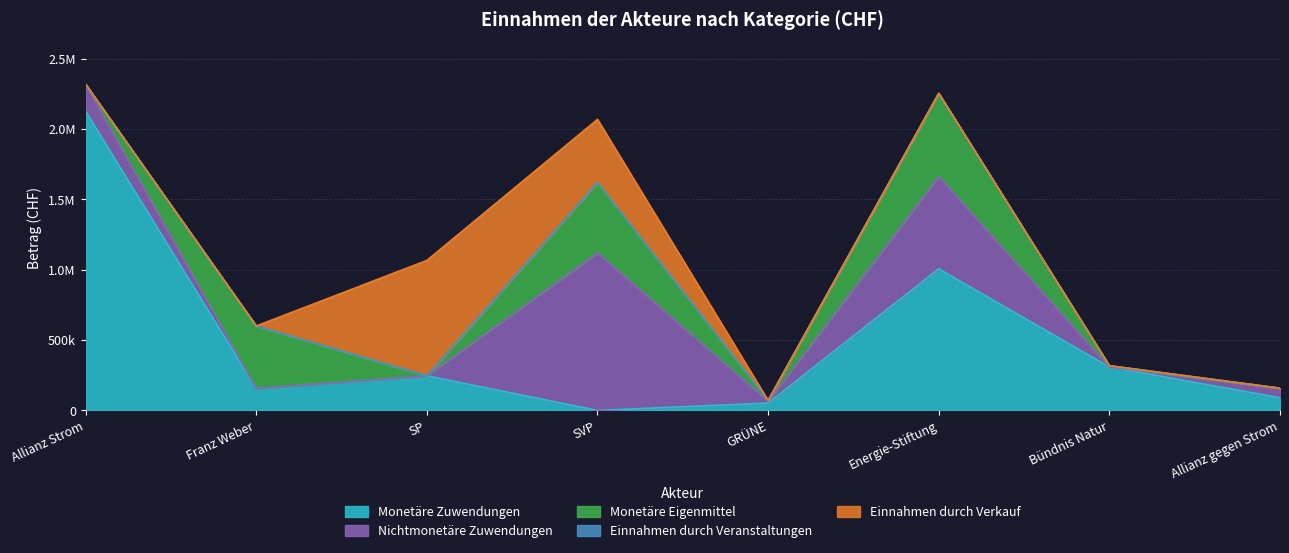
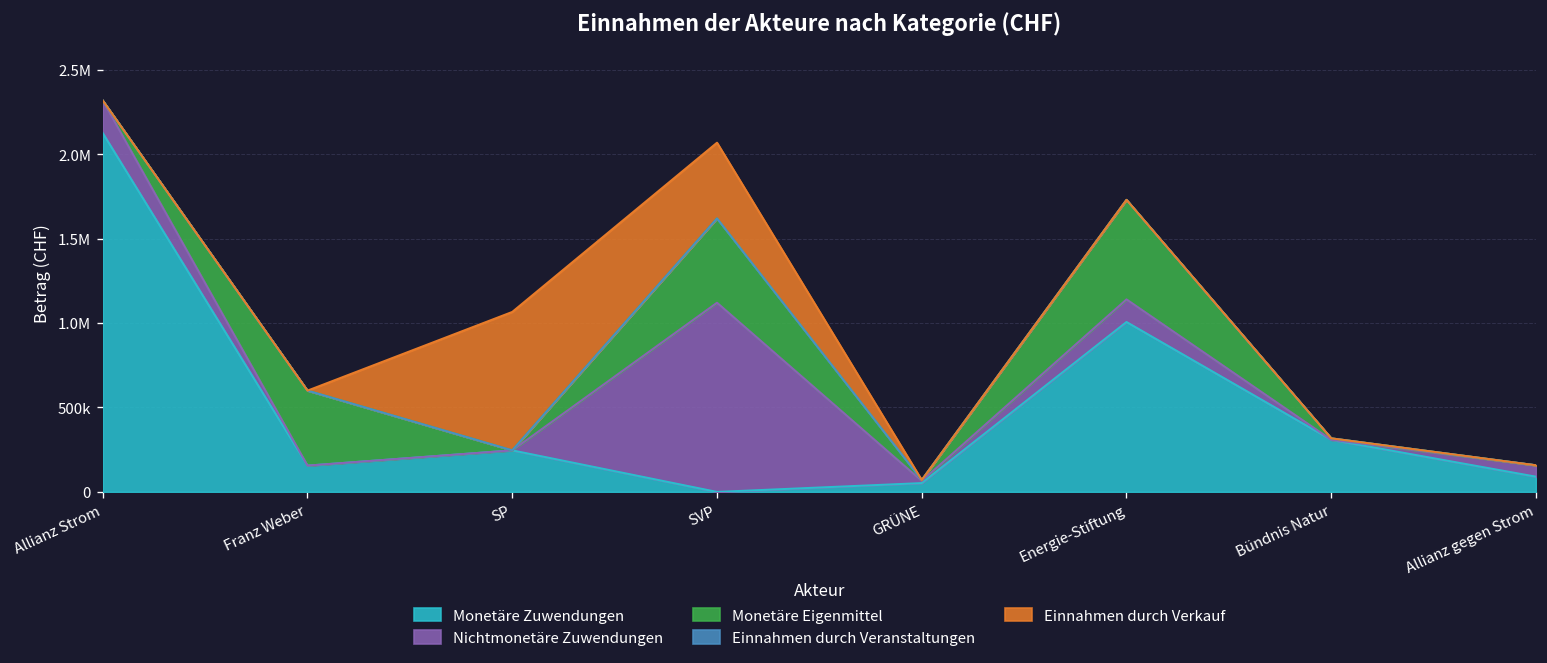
Nichtmonetäre Zuwendungen, Energie-Stiftung: 660000 -> 130000
